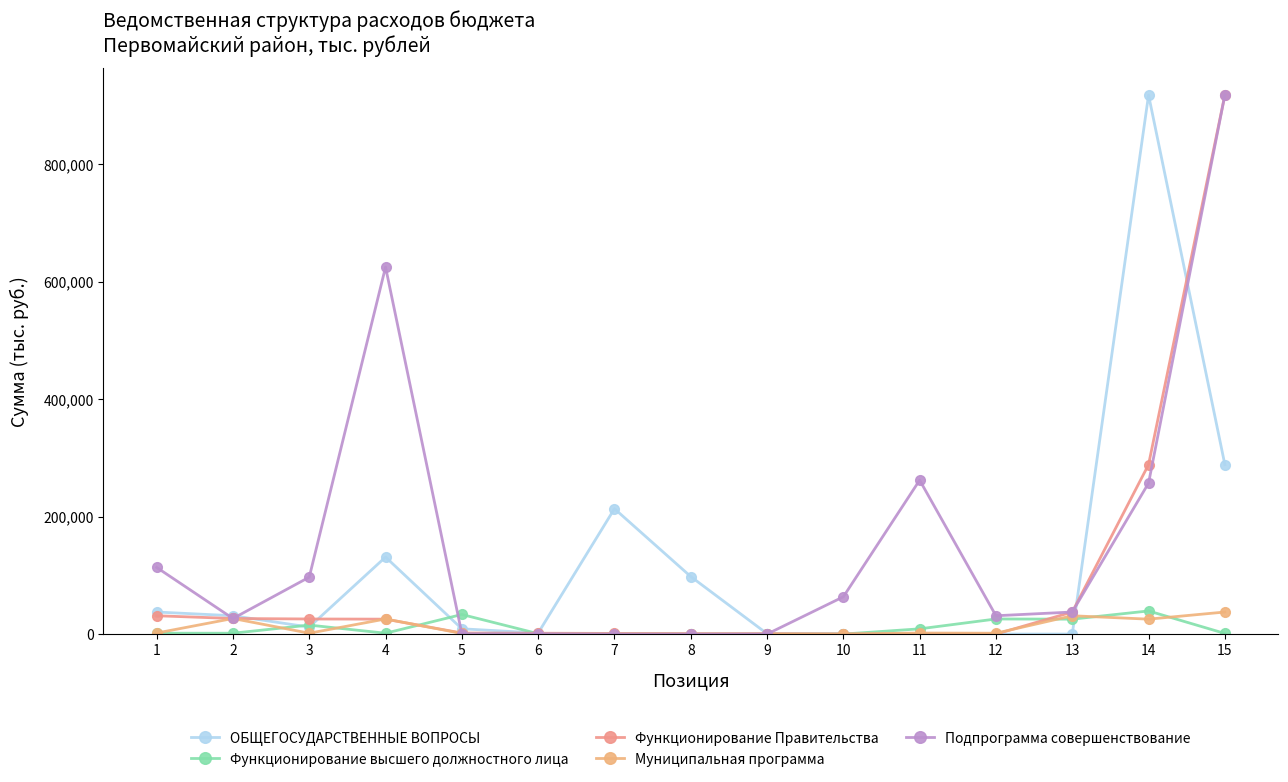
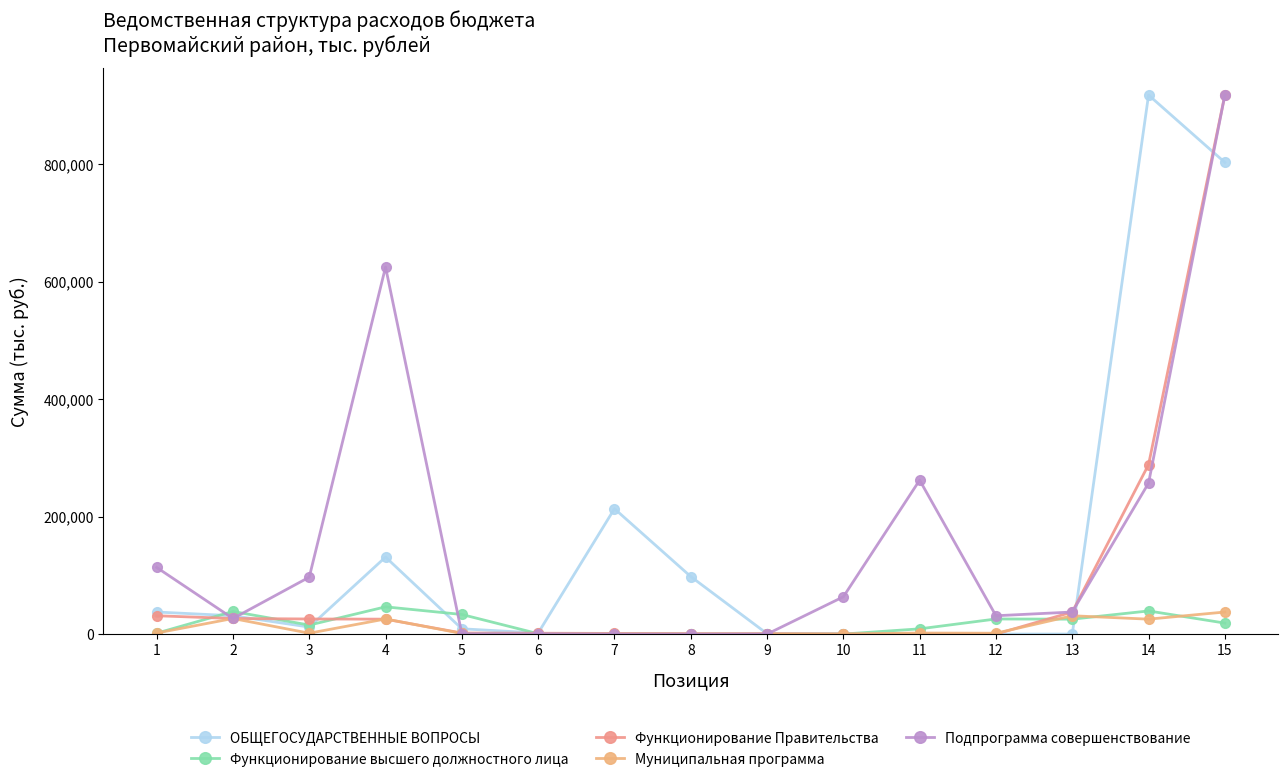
Функционирование высшего должностного лица, 2: 0 -> 40,000
Функционирование высшего должностного лица, 4: 0 -> 50,000
ОБЩЕГОСУДАРСТВЕННЫЕ ВОПРОСЫ, 15: 290,000 -> 800,000
Функционирование высшего должностного лица, 15: 0 -> 20,000
